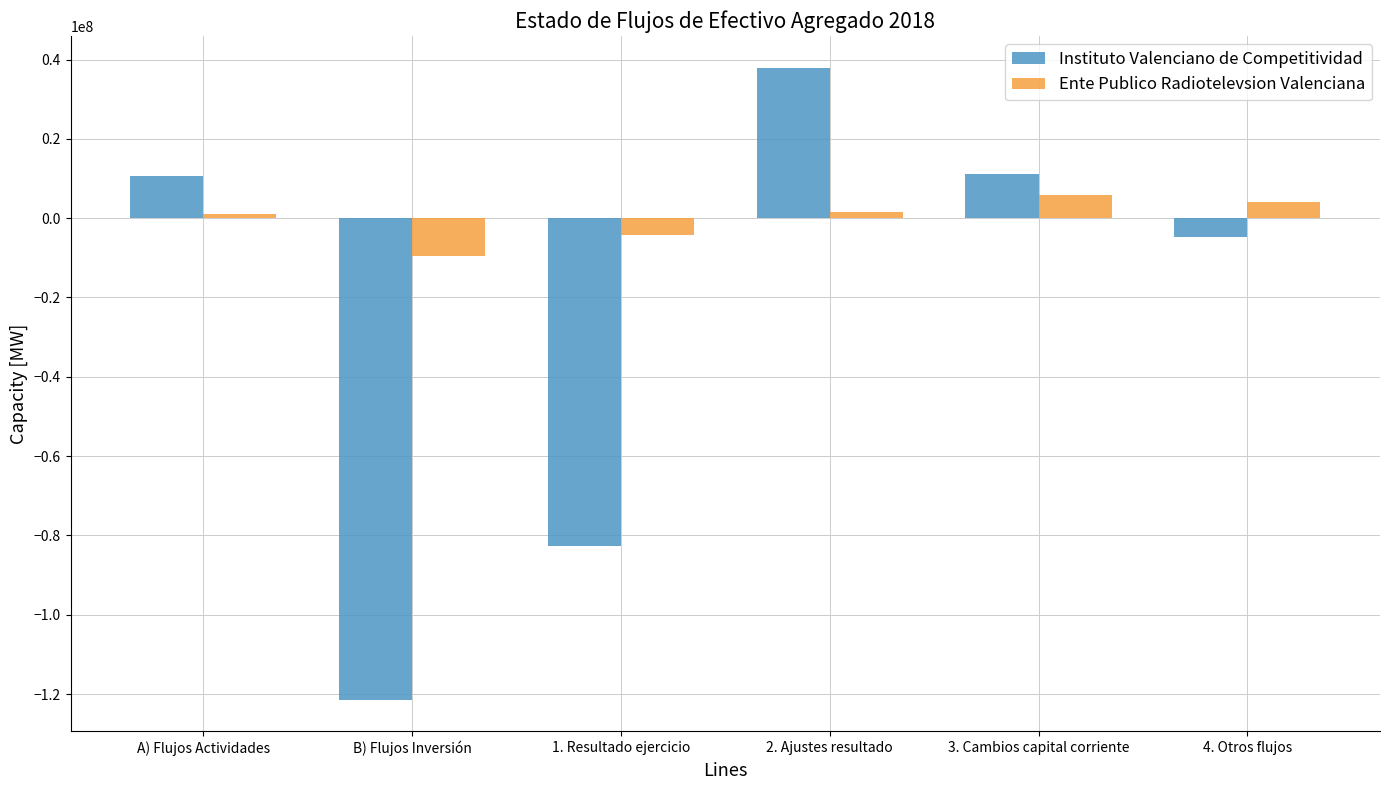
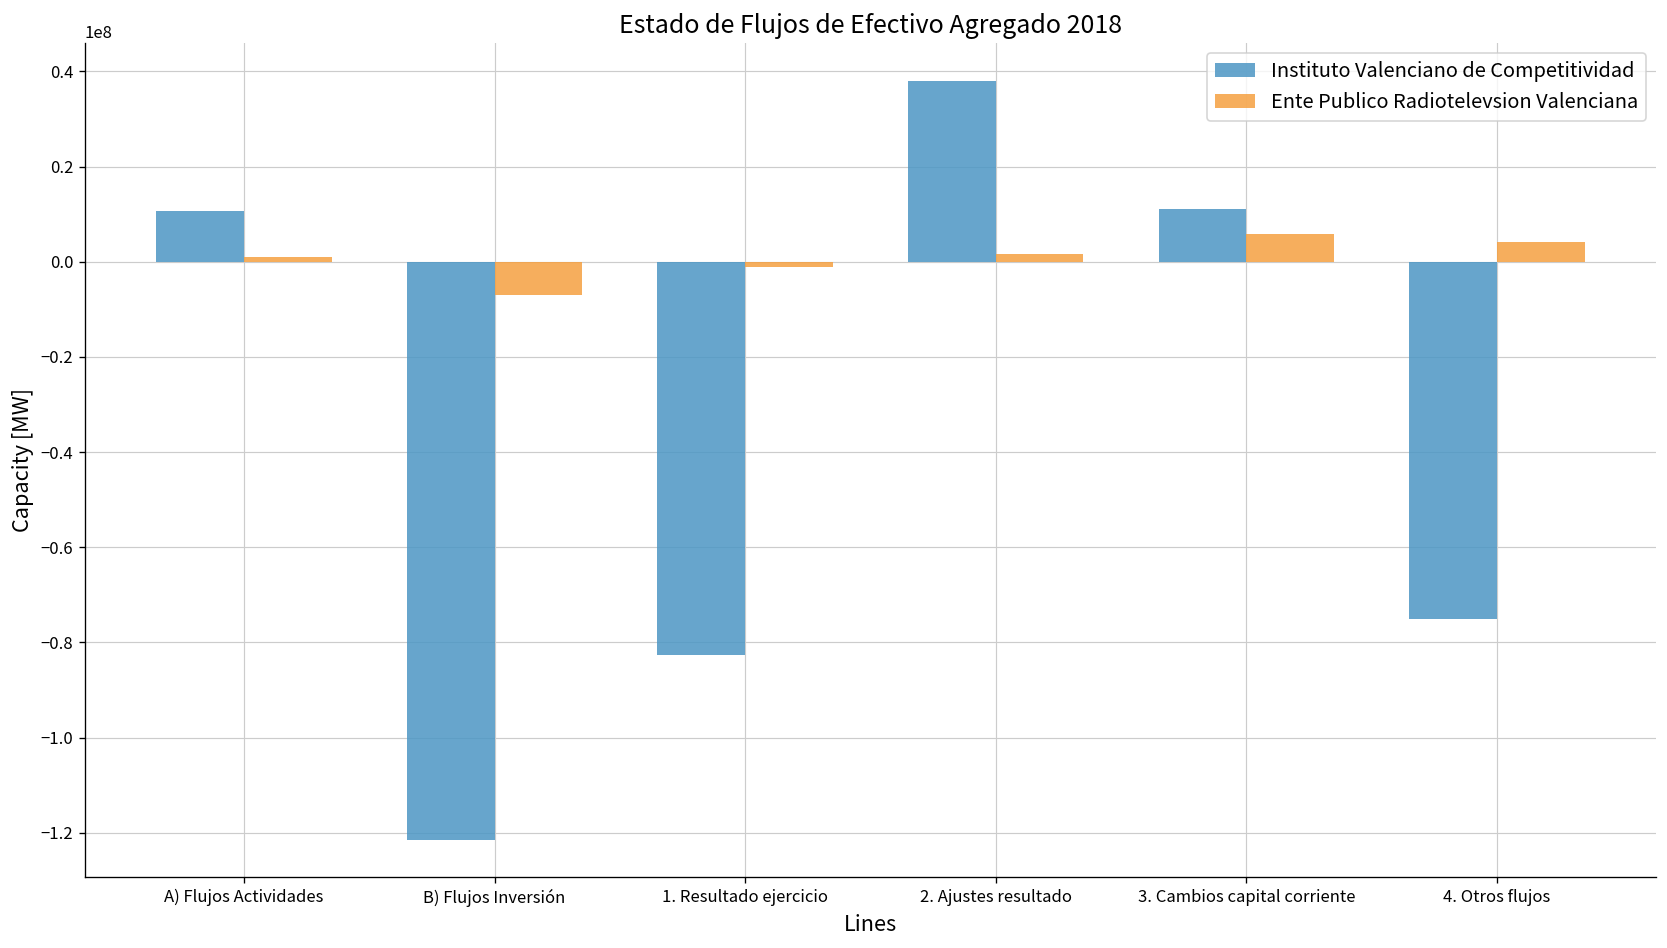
Ente Publico Radiotelevsion Valenciana, B) Flujos Inversión: -10000000 -> -7000000
Ente Publico Radiotelevsion Valenciana, 1. Resultado ejercicio: -4000000 -> -1000000
Instituto Valenciano de Competitividad, 4. Otros flujos: -5000000 -> -75000000
